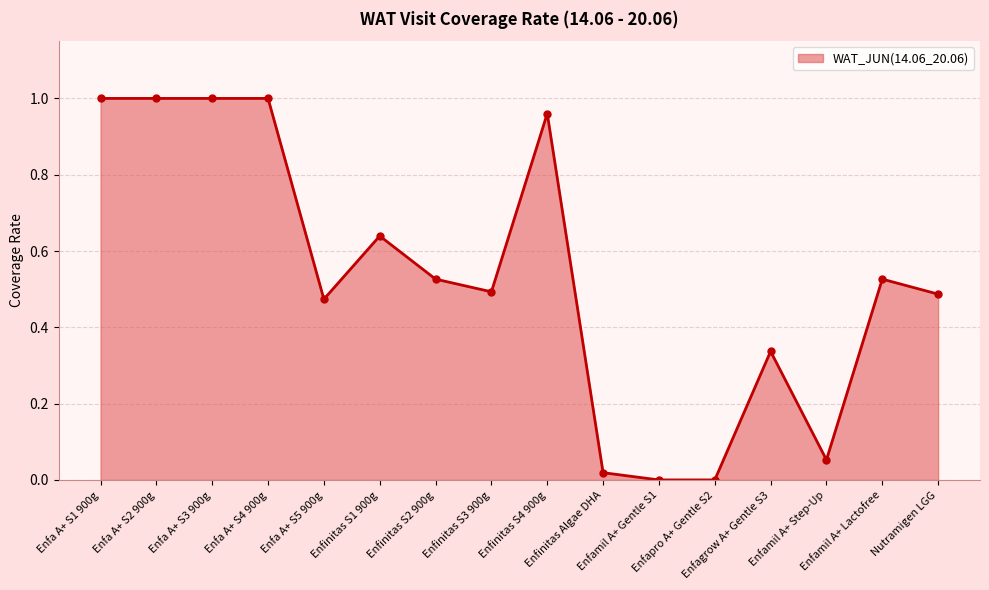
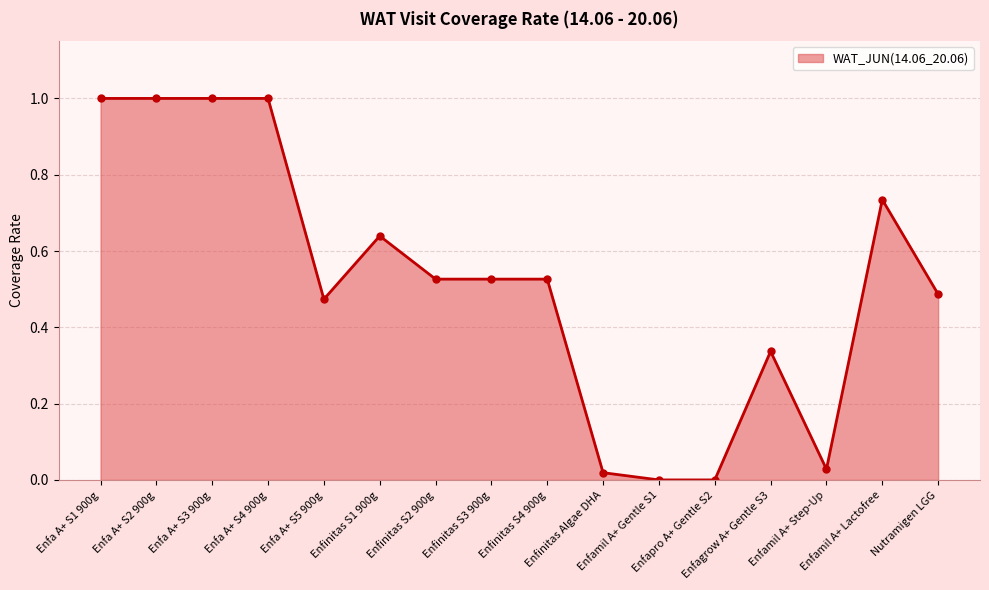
Enfinitas S3 900g: 0.49 -> 0.53
Enfinitas S4 900g: 0.96 -> 0.53
Enfamil A+ Step-Up: 0.05 -> 0.03
Enfamil A+ Lactofree: 0.53 -> 0.73
